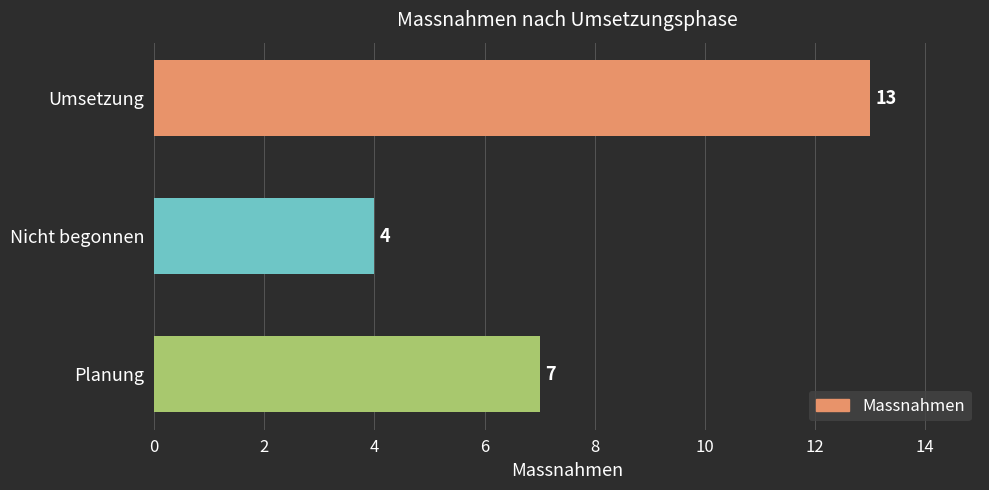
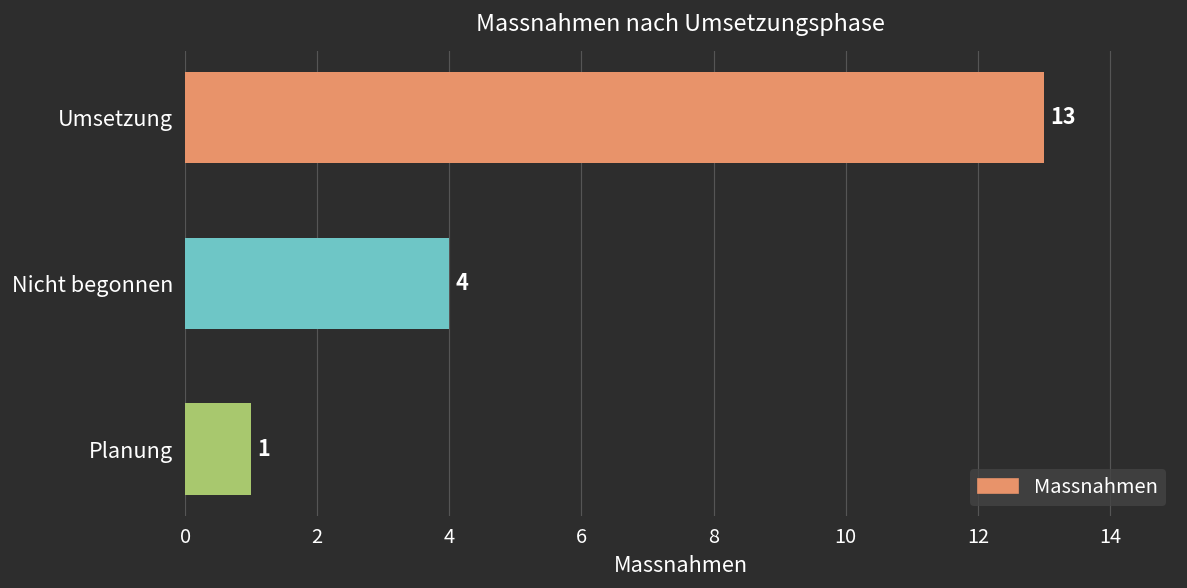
Planung: 7 -> 1
